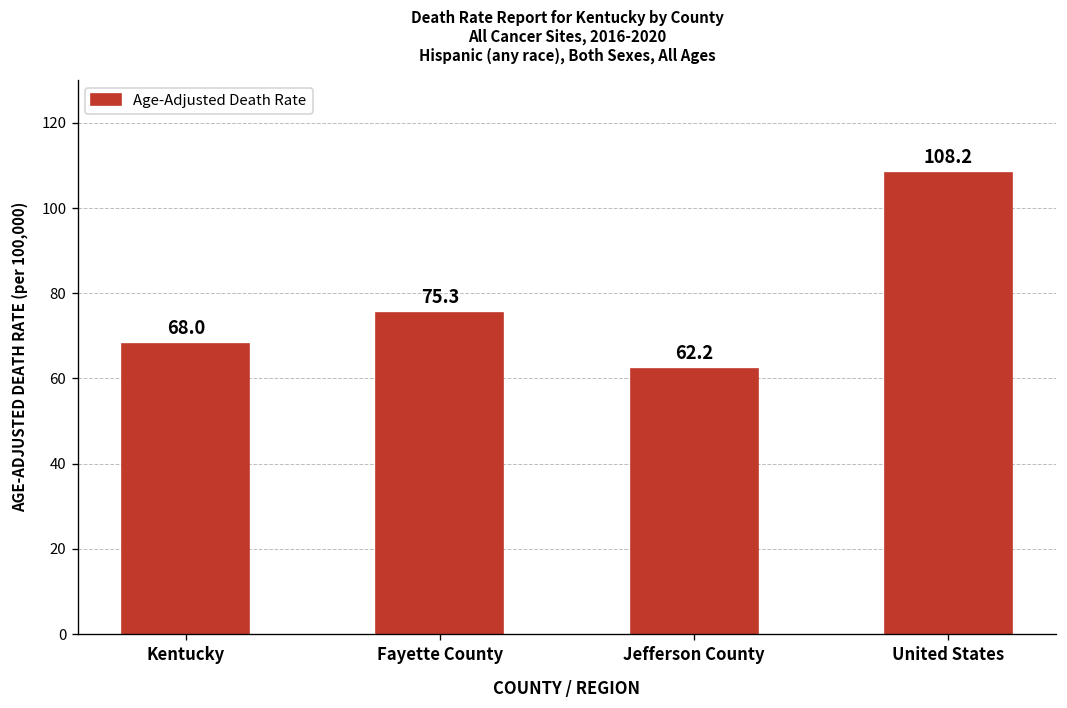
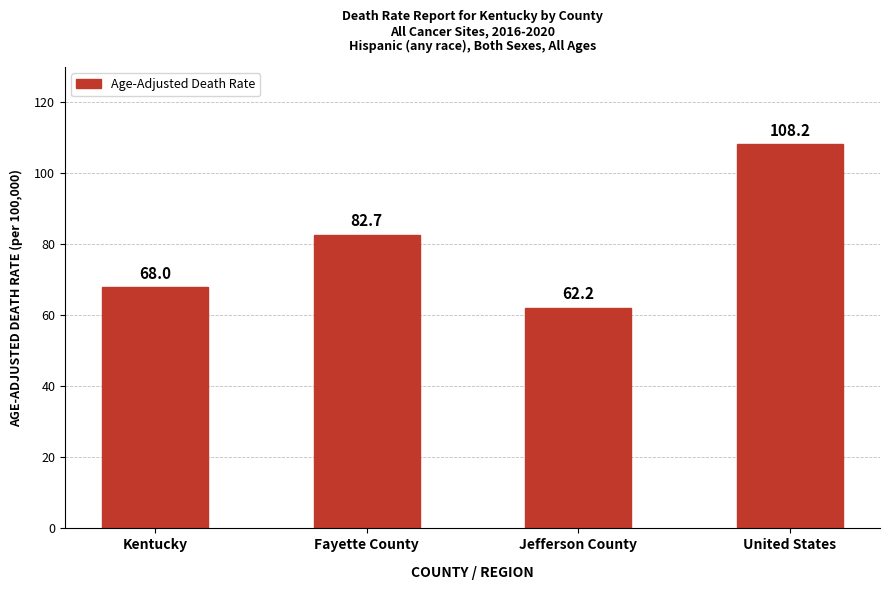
Fayette County: 75.3 -> 82.7
